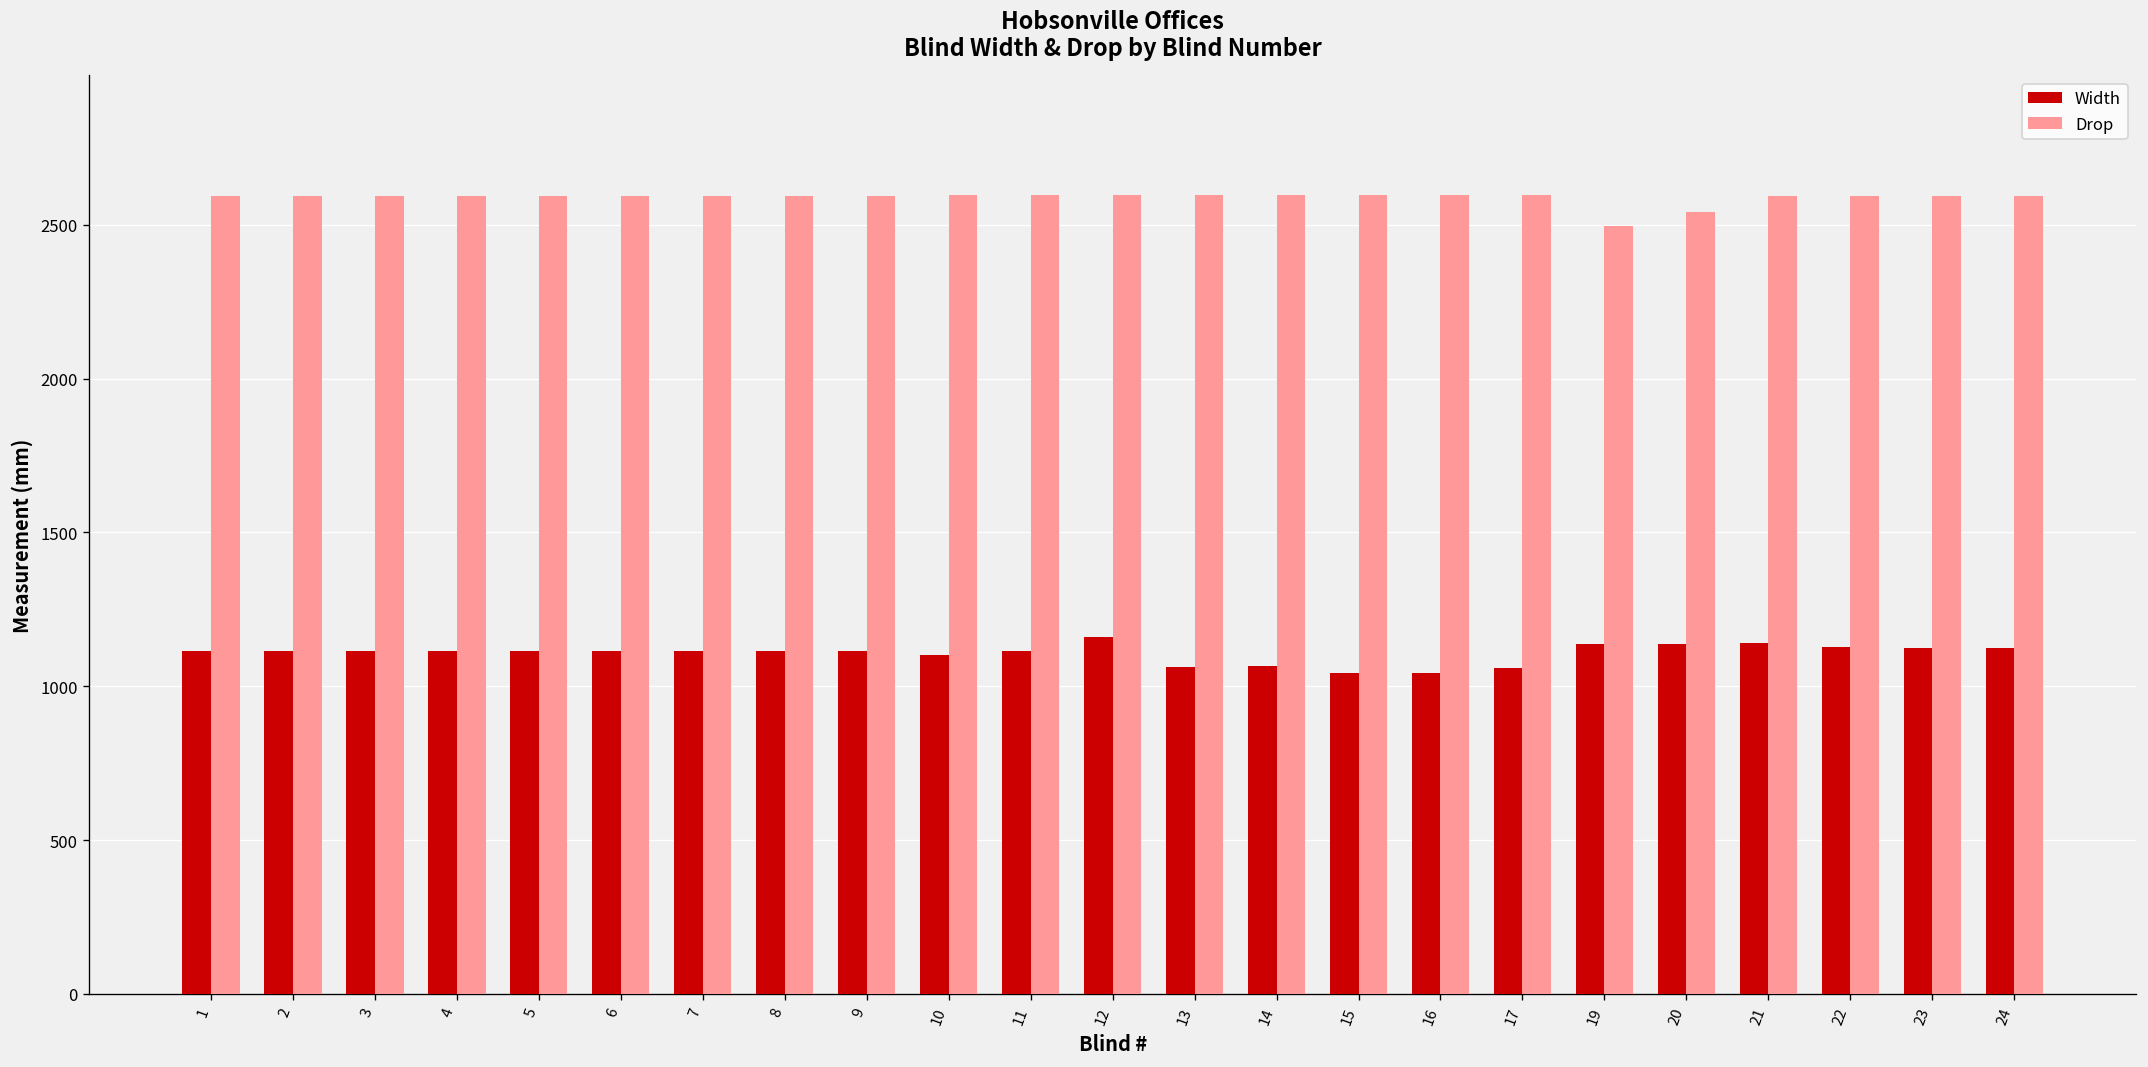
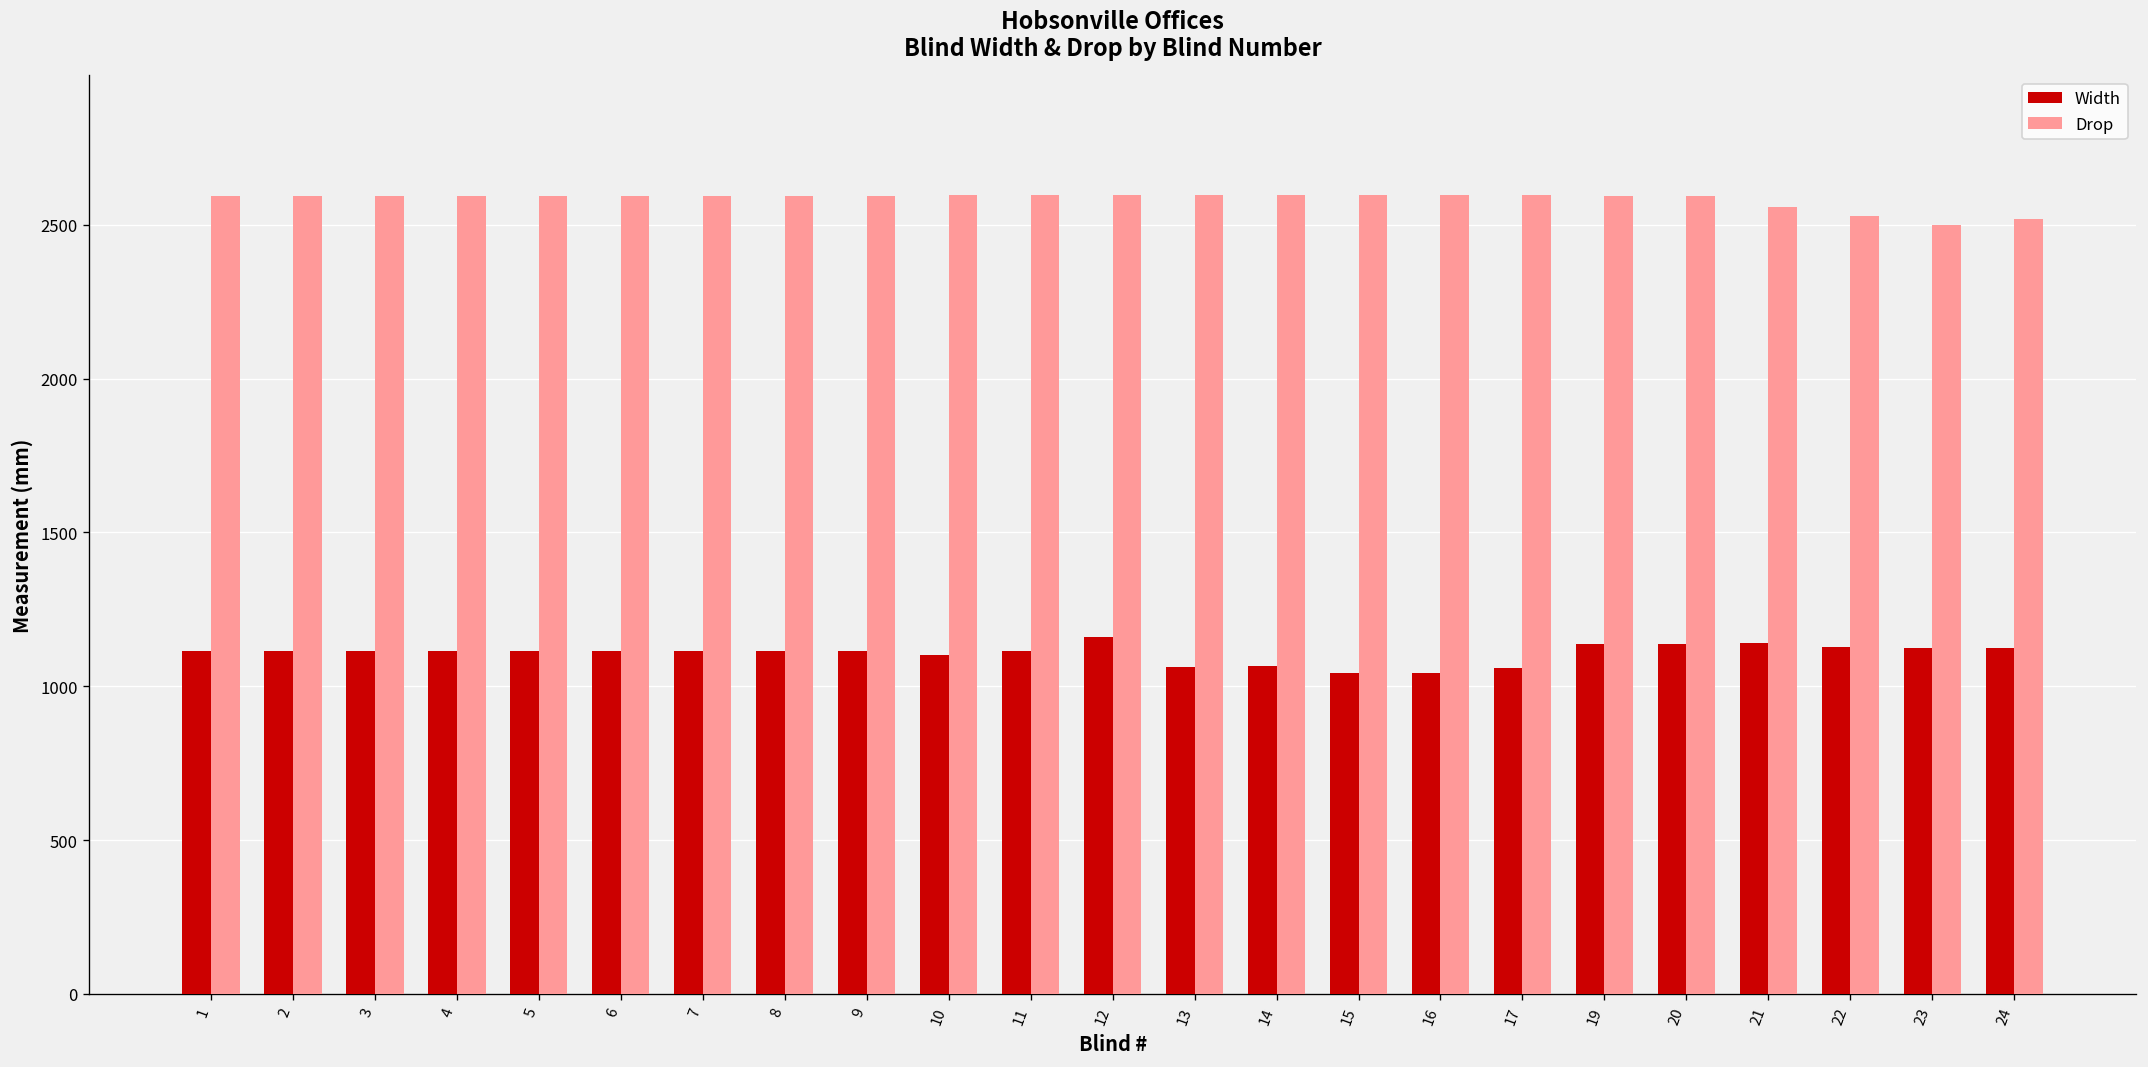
Drop, 19: 2500 -> 2590
Drop, 20: 2540 -> 2590
Drop, 21: 2590 -> 2560
Drop, 22: 2590 -> 2530
Drop, 23: 2590 -> 2500
Drop, 24: 2590 -> 2520
